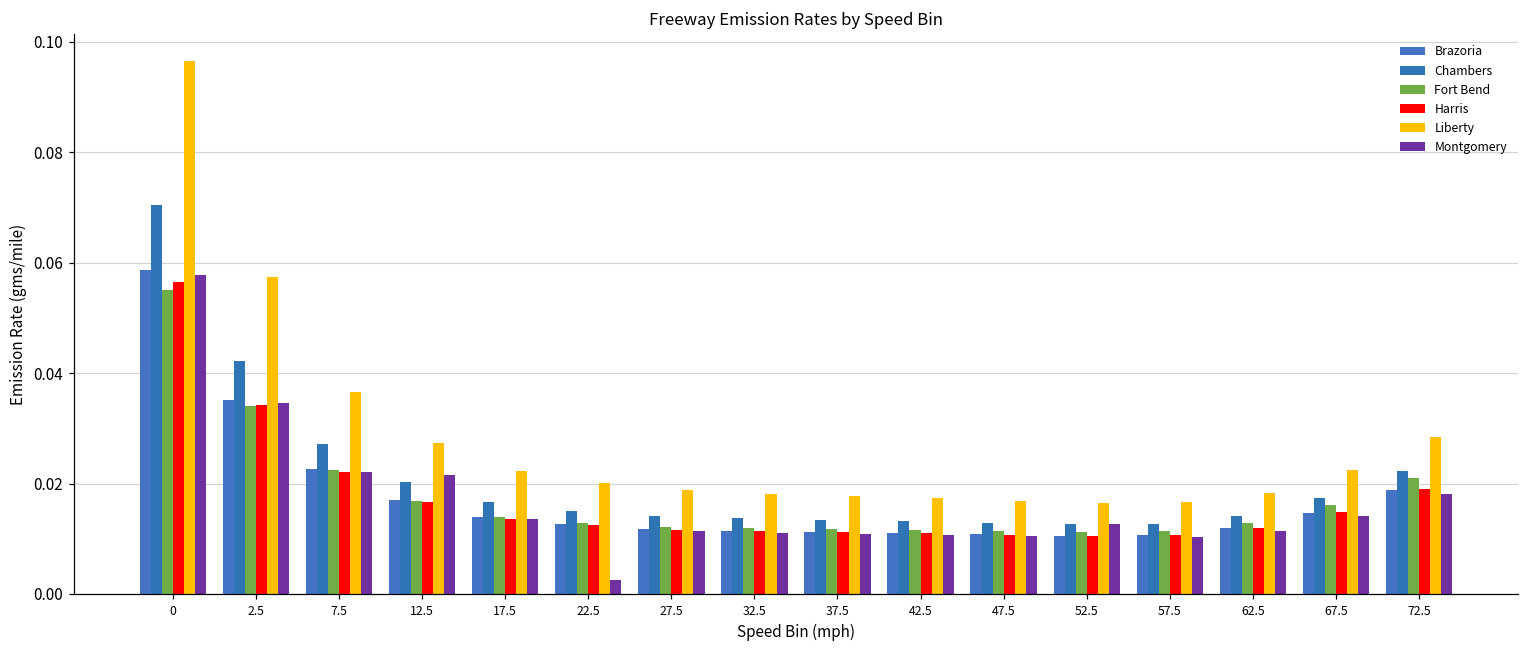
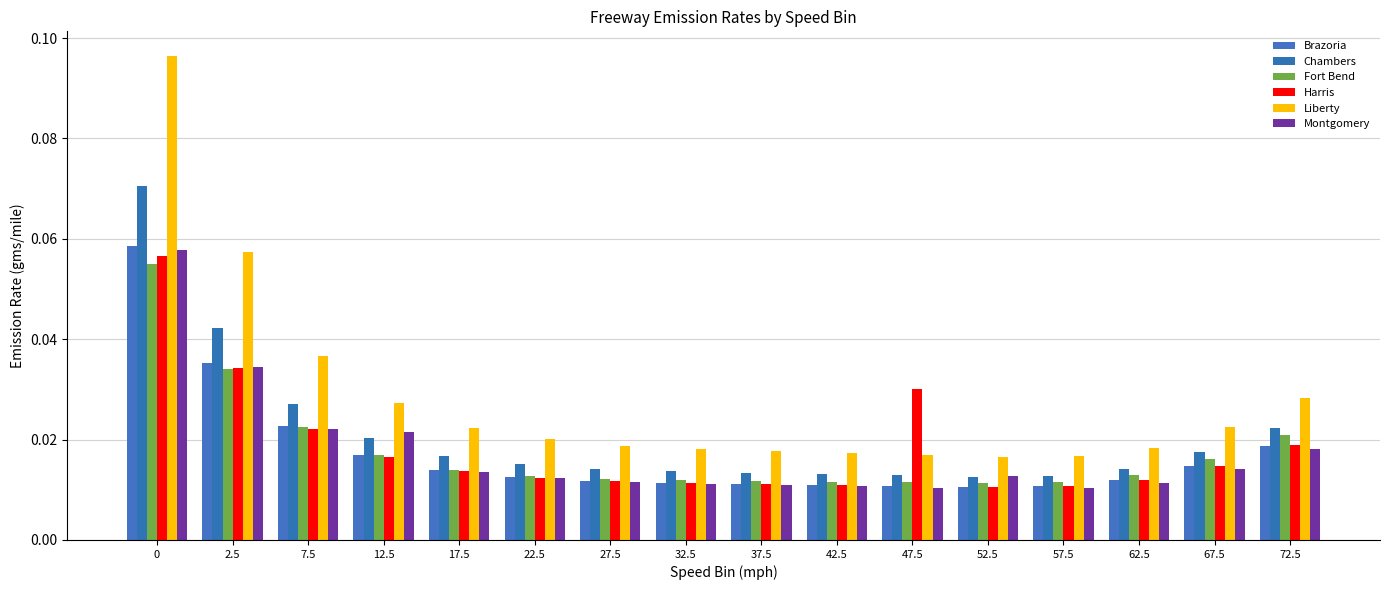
Montgomery, 22.5: 0.003 -> 0.012
Harris, 47.5: 0.011 -> 0.030
